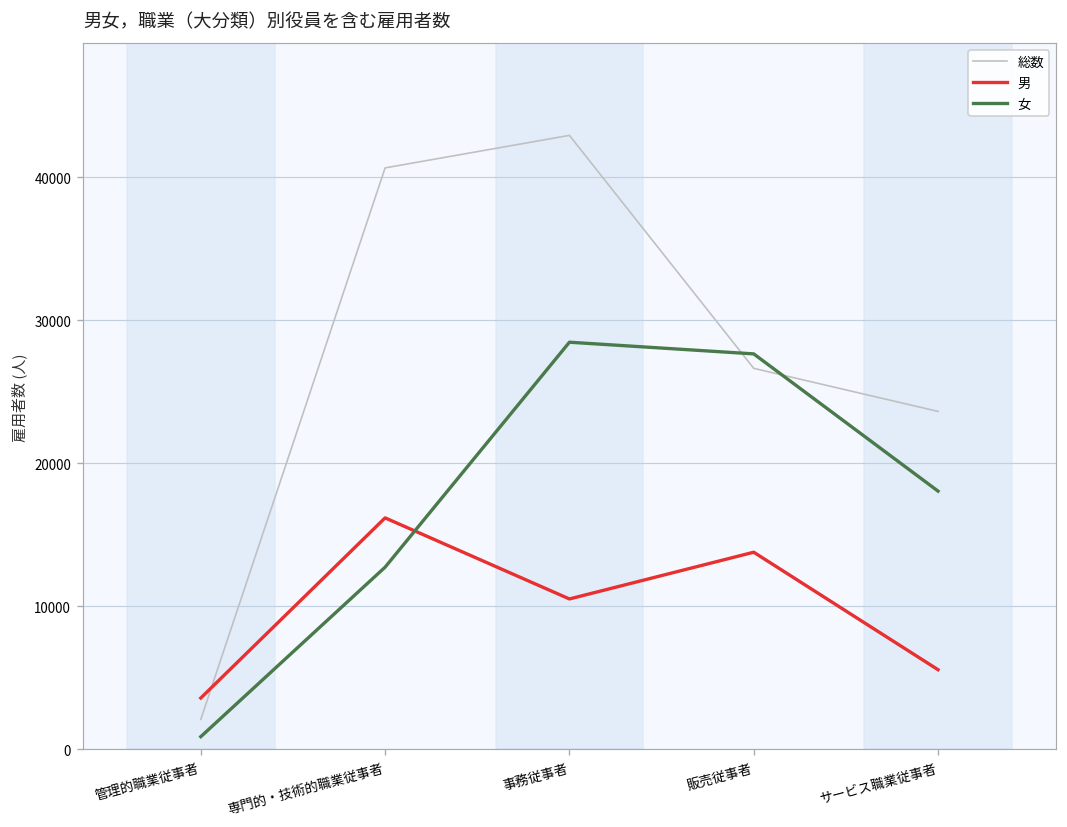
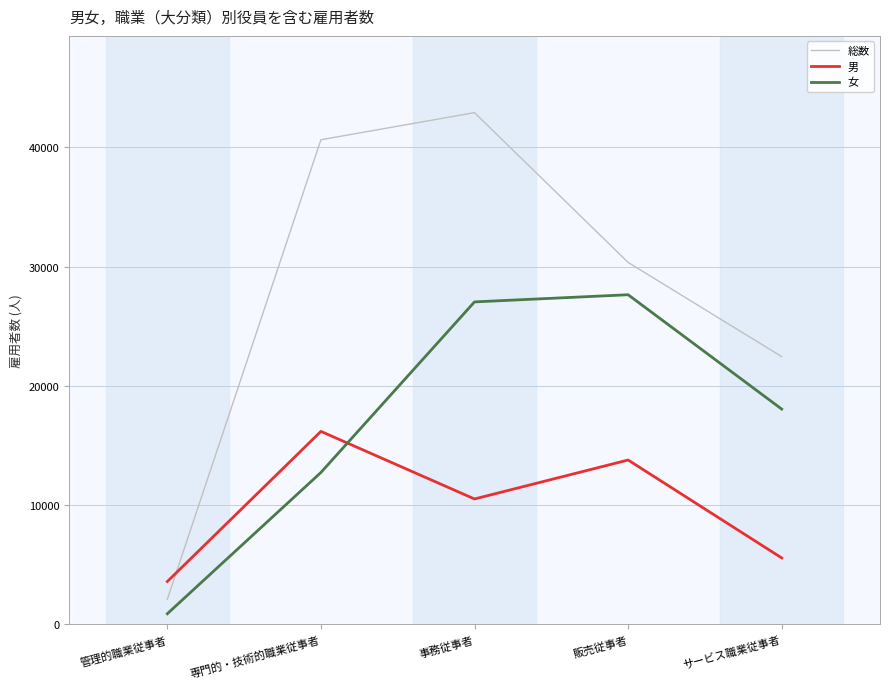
女, 事務従事者: 28500 -> 27000
総数, 販売従事者: 26600 -> 30400
総数, サービス職業従事者: 23600 -> 22500
